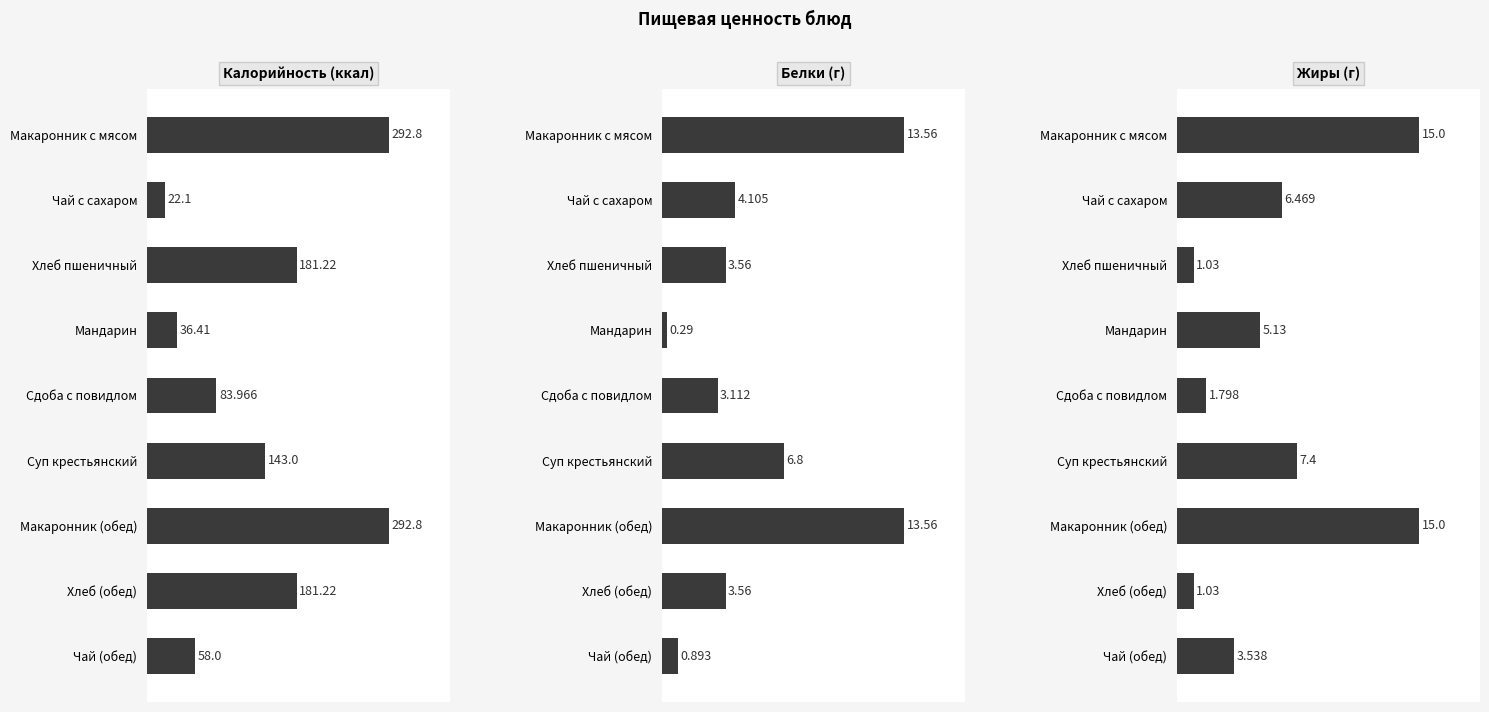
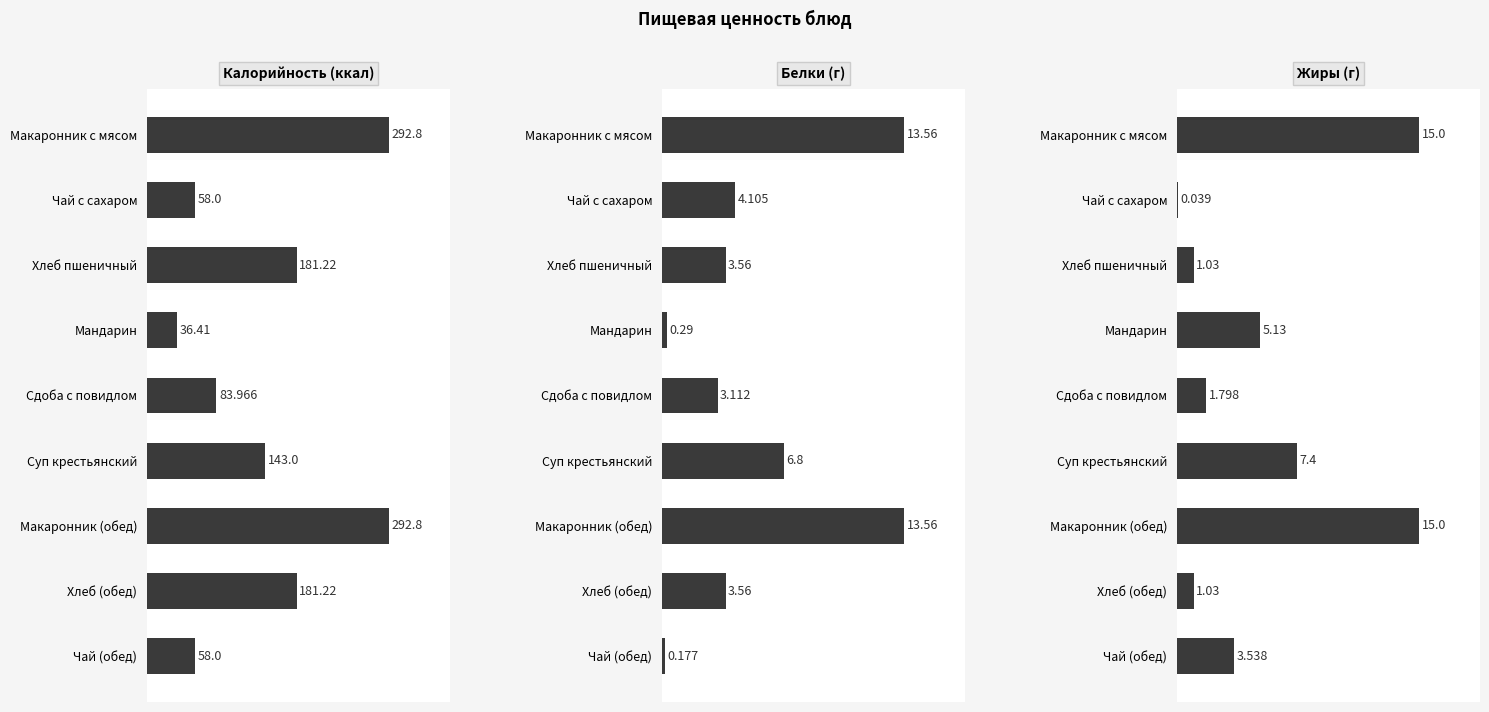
Калорийность (ккал), Чай с сахаром: 22.1 -> 58.0
Белки (г), Чай (обед): 0.893 -> 0.177
Жиры (г), Чай с сахаром: 6.469 -> 0.039
